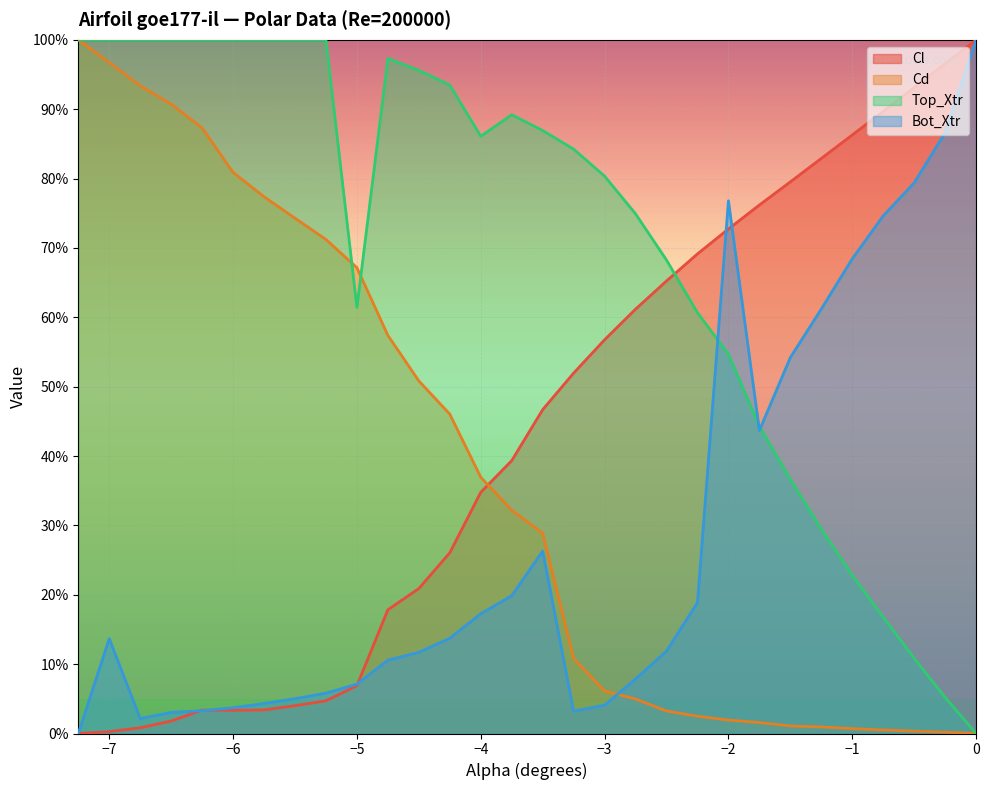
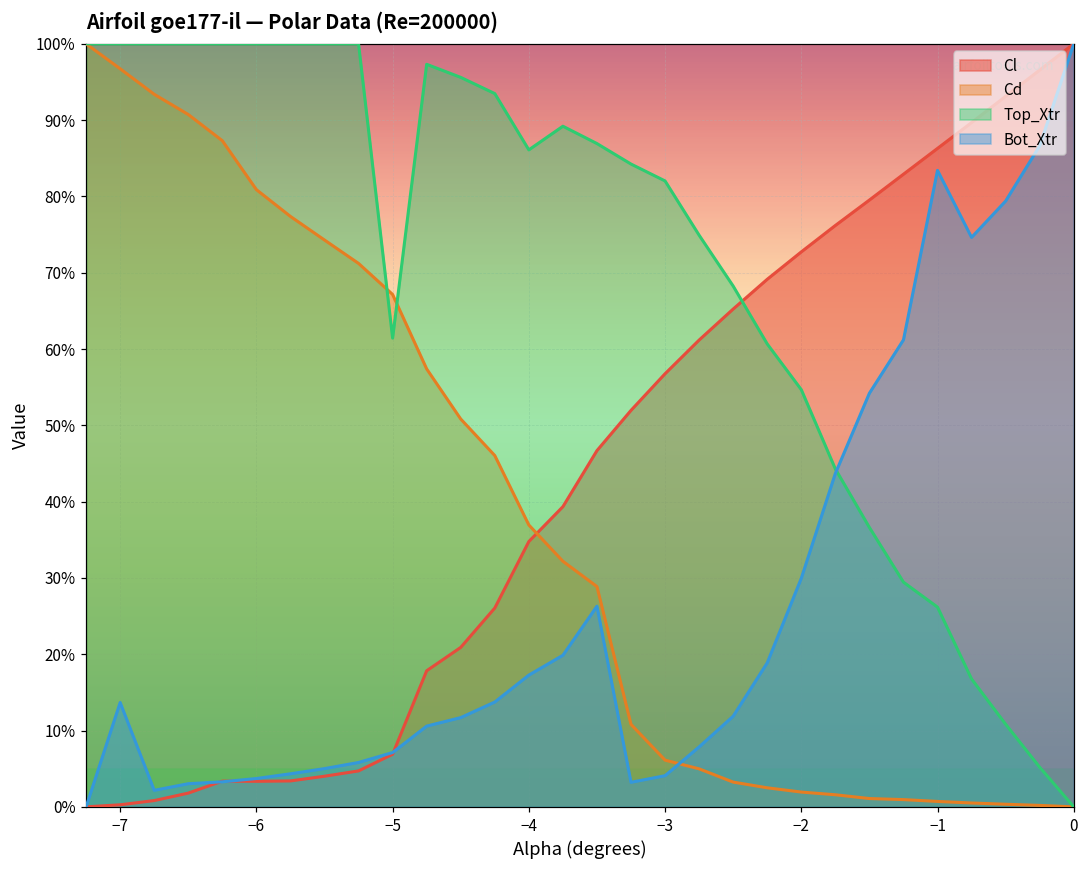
Top_Xtr, −3: 80% -> 82%
Bot_Xtr, −2: 77% -> 30%
Top_Xtr, −1: 23% -> 26%
Bot_Xtr, −1: 68% -> 83%
